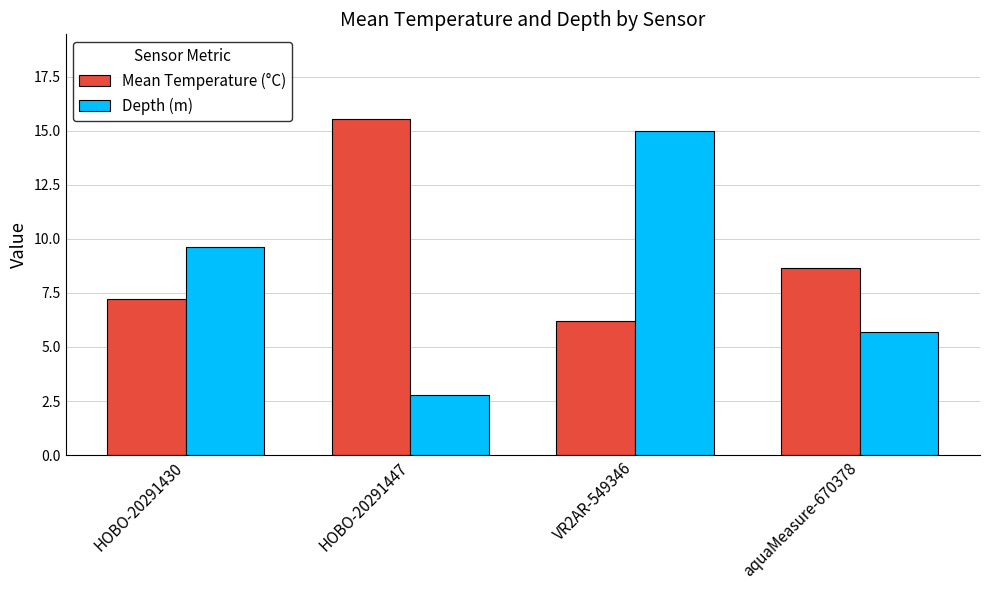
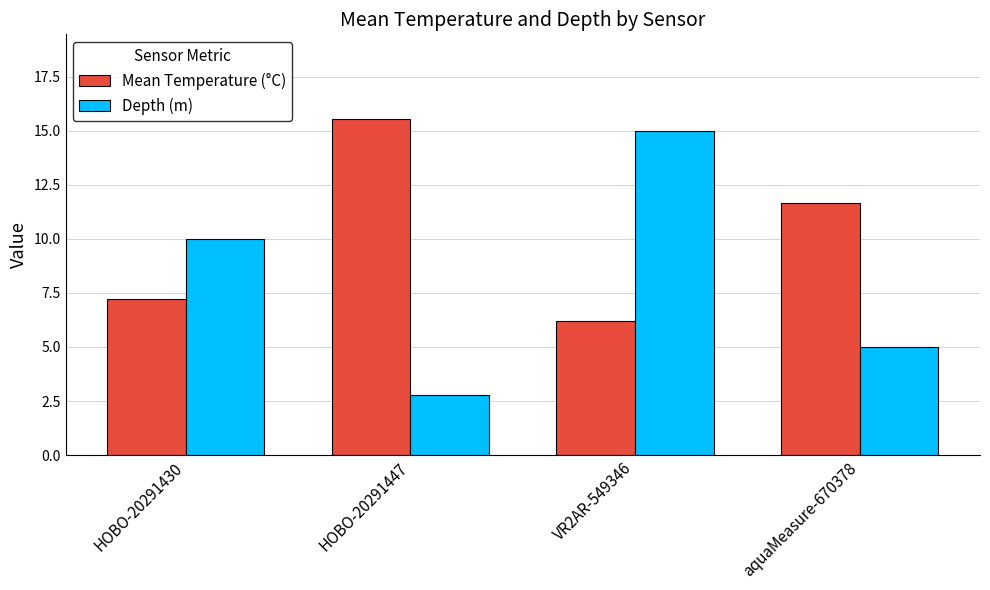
Depth (m), HOBO-20291430: 9.6 -> 10.0
Mean Temperature (°C), aquaMeasure-670378: 8.6 -> 11.7
Depth (m), aquaMeasure-670378: 5.7 -> 5.0
